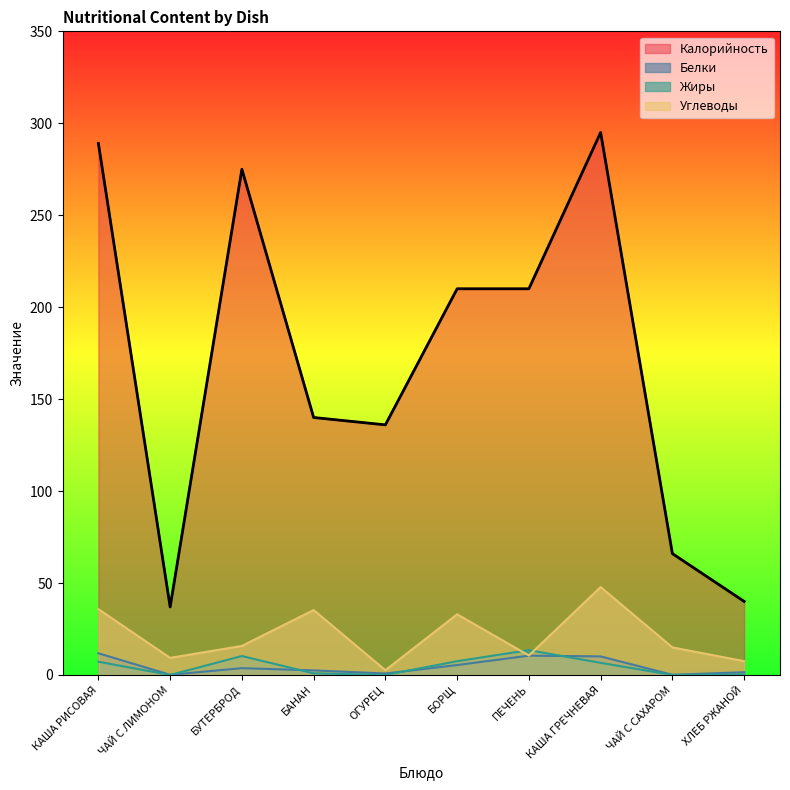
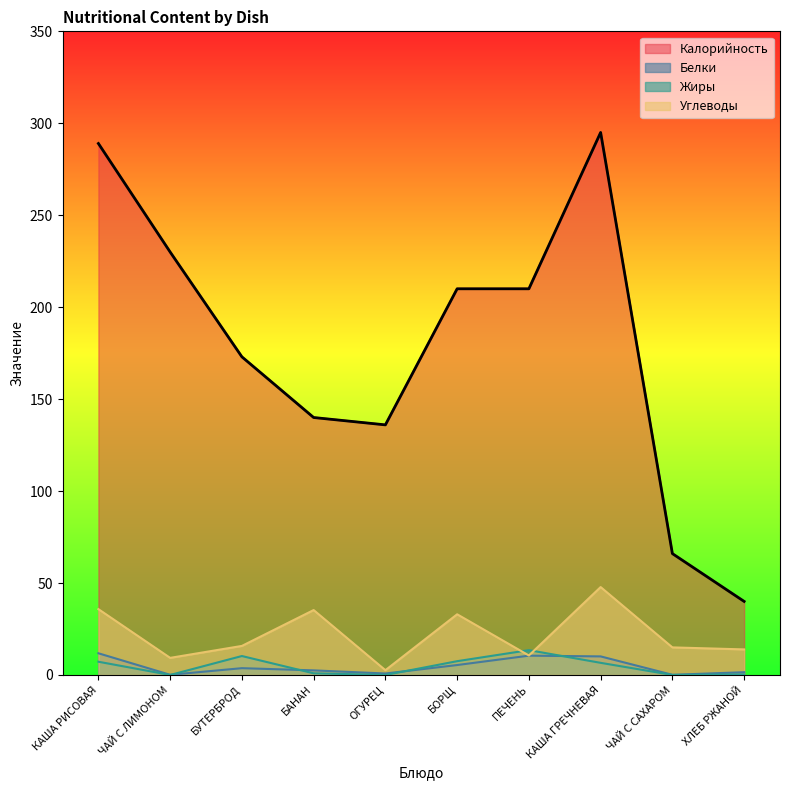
Калорийность, ЧАЙ С ЛИМОНОМ: 37 -> 230
Калорийность, БУТЕРБРОД: 275 -> 173
Углеводы, ХЛЕБ РЖАНОЙ: 8 -> 14
